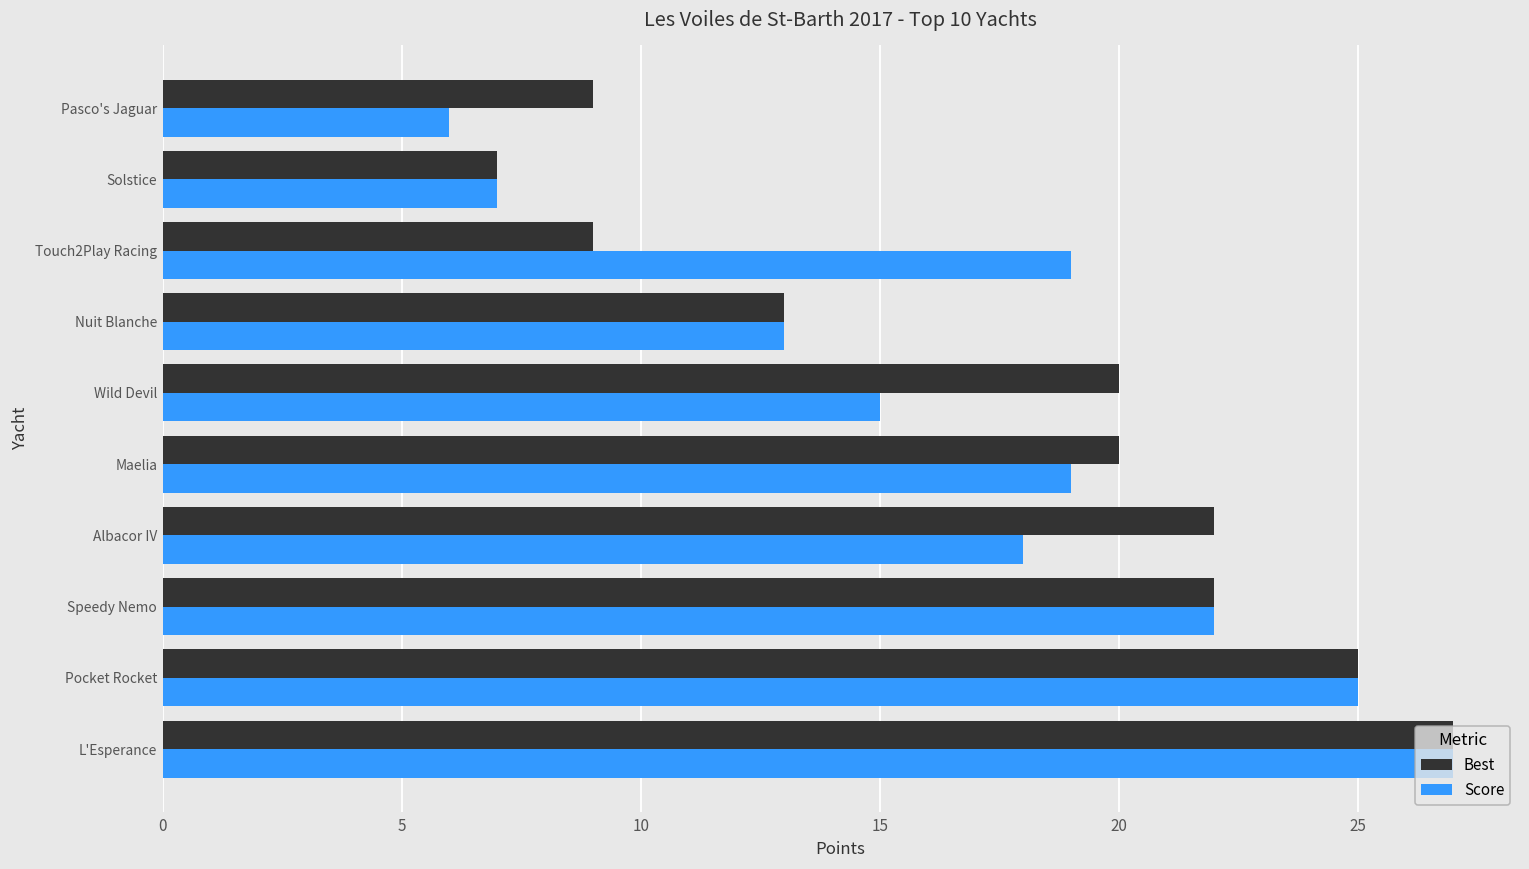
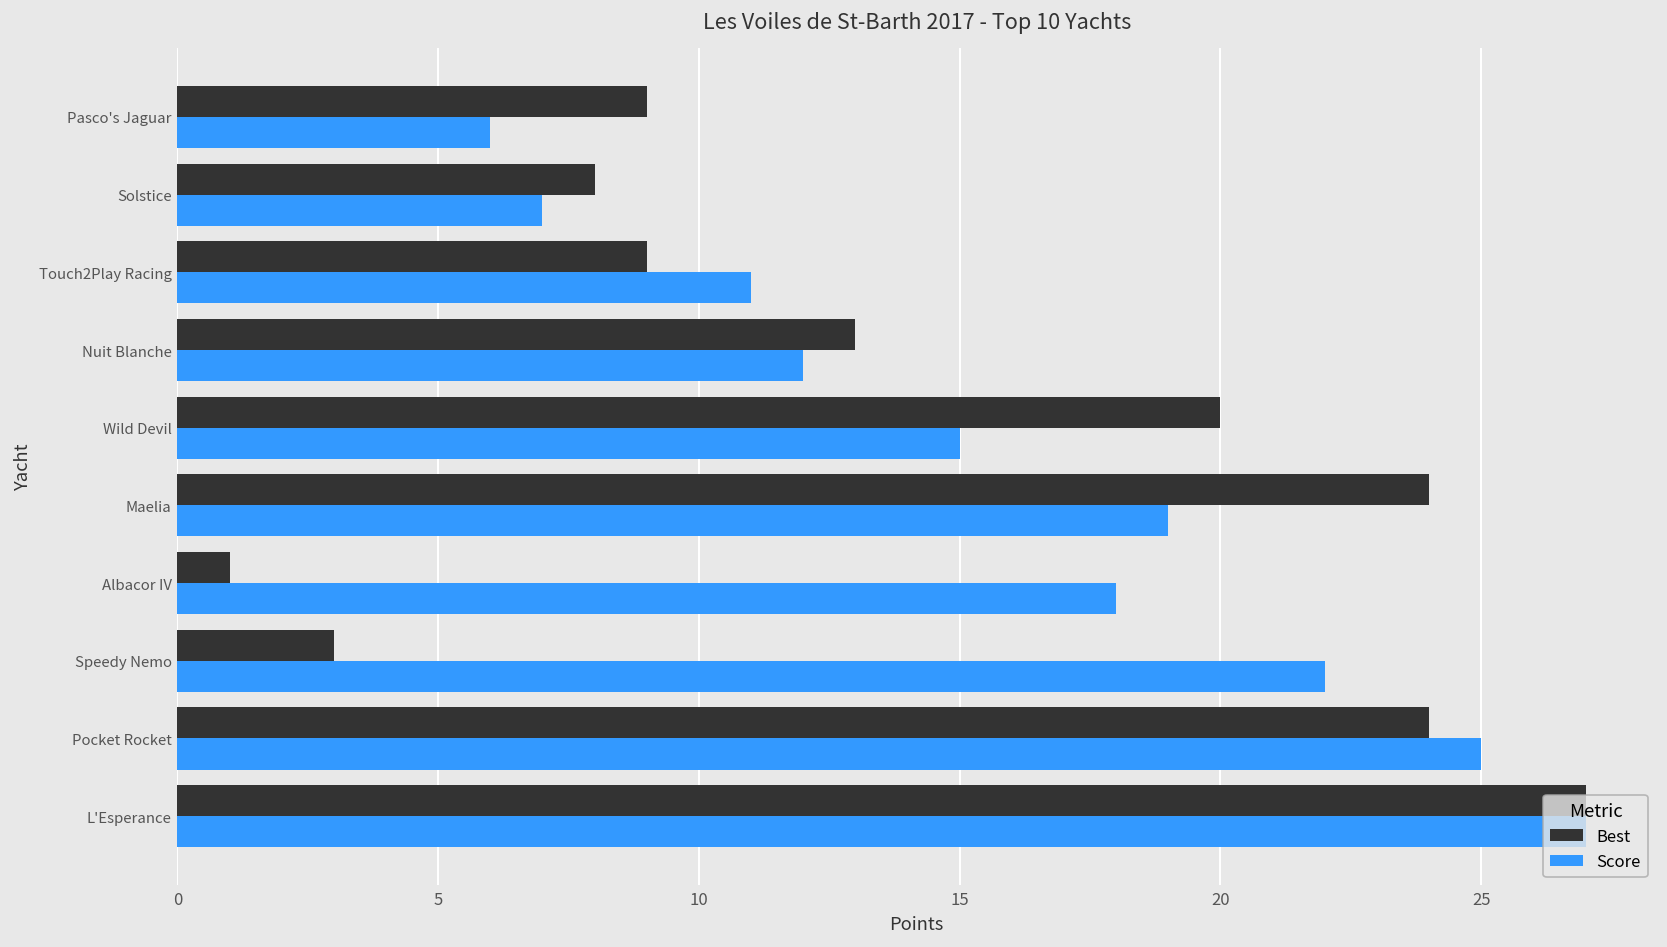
Best, Solstice: 7 -> 8
Score, Touch2Play Racing: 19 -> 11
Score, Nuit Blanche: 13 -> 12
Best, Maelia: 20 -> 24
Best, Albacor IV: 22 -> 1
Best, Speedy Nemo: 22 -> 3
Best, Pocket Rocket: 25 -> 24
